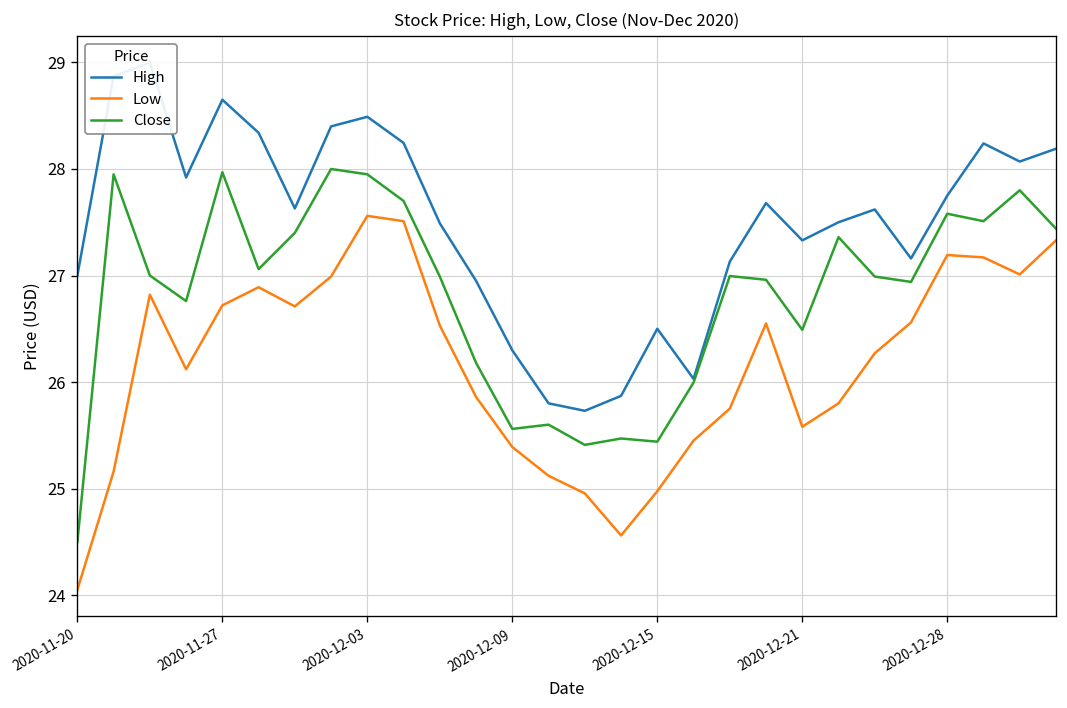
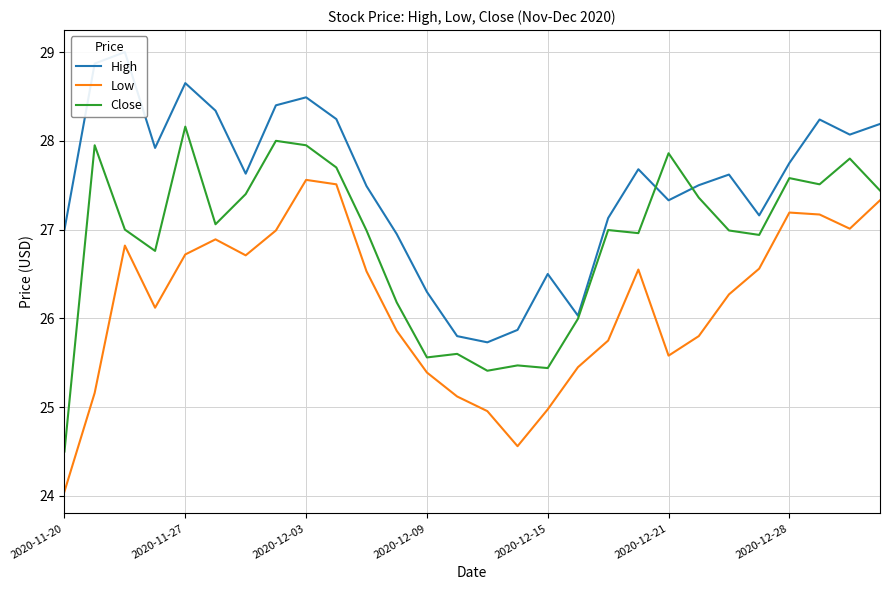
Close, 2020-11-27: 28.0 -> 28.2
Close, 2020-12-21: 26.5 -> 27.9
